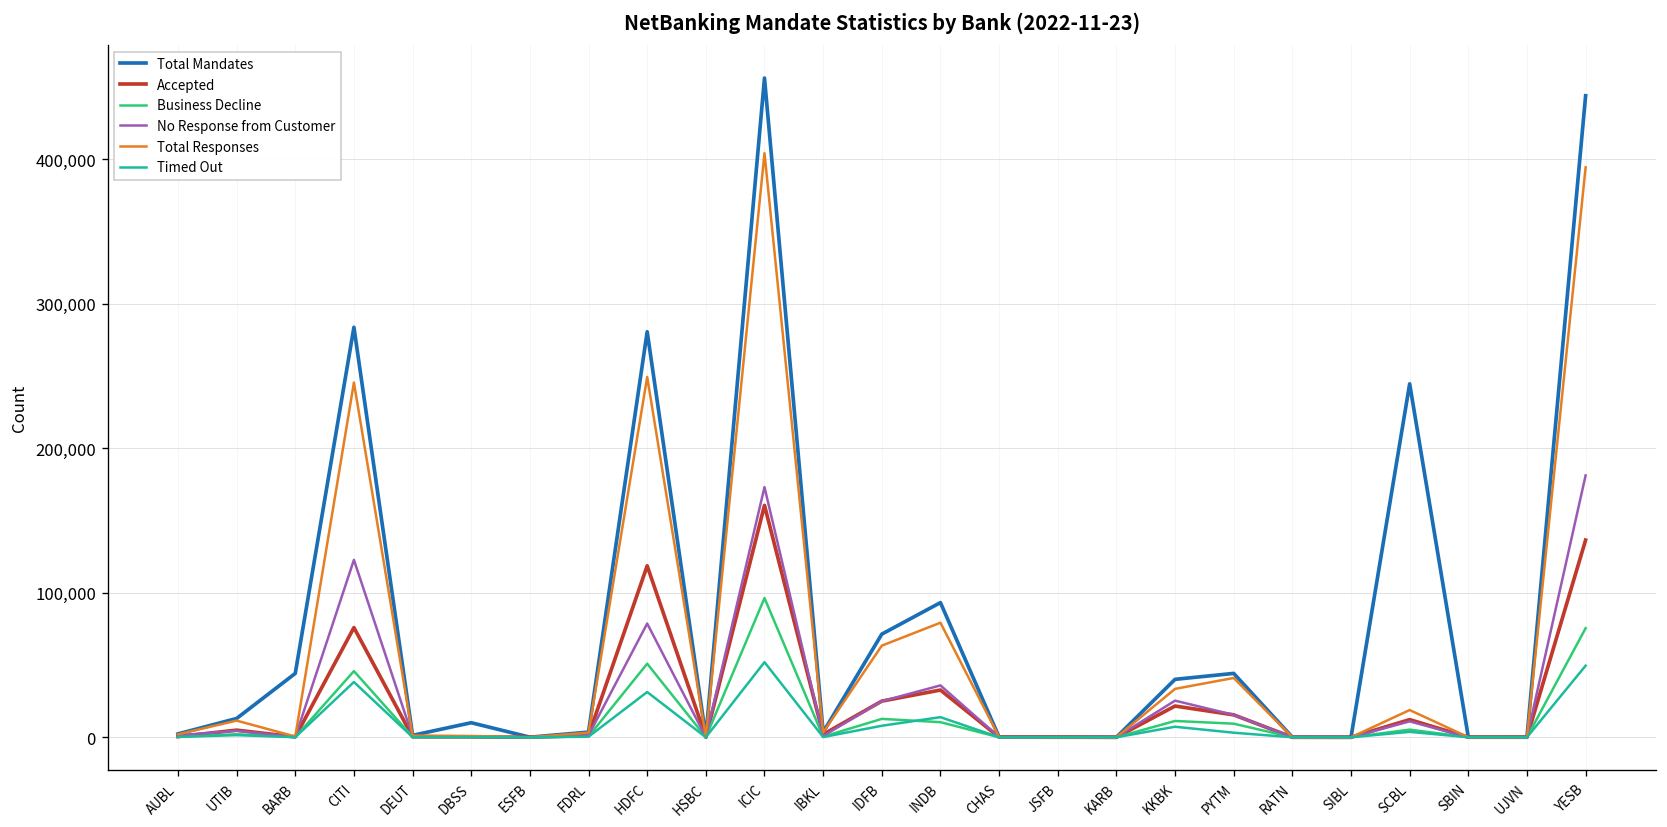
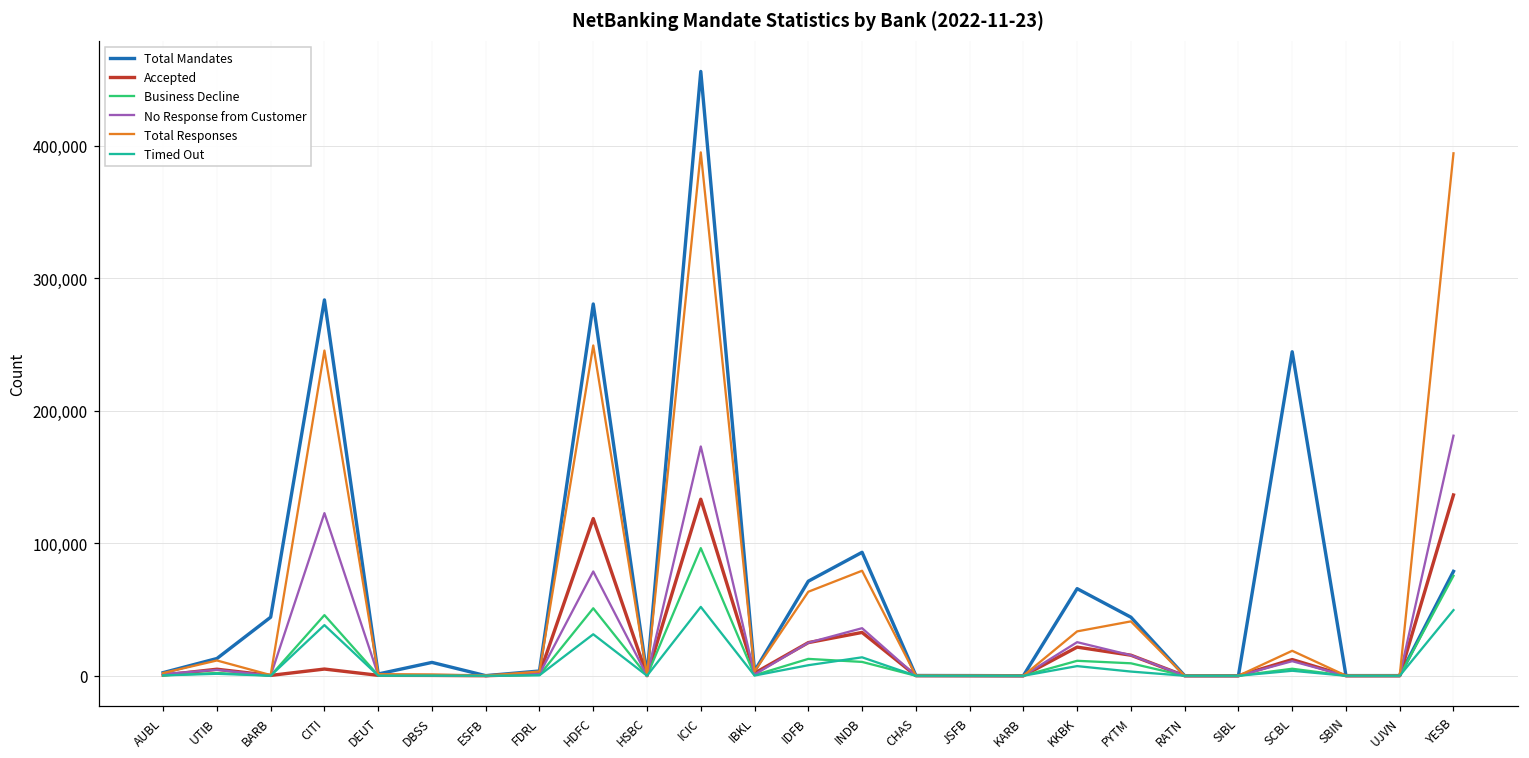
Accepted, CITI: 76,000 -> 5,000
Accepted, ICIC: 160,000 -> 133,000
Total Responses, ICIC: 404,000 -> 395,000
Total Mandates, KKBK: 40,000 -> 66,000
Total Mandates, YESB: 444,000 -> 79,000
